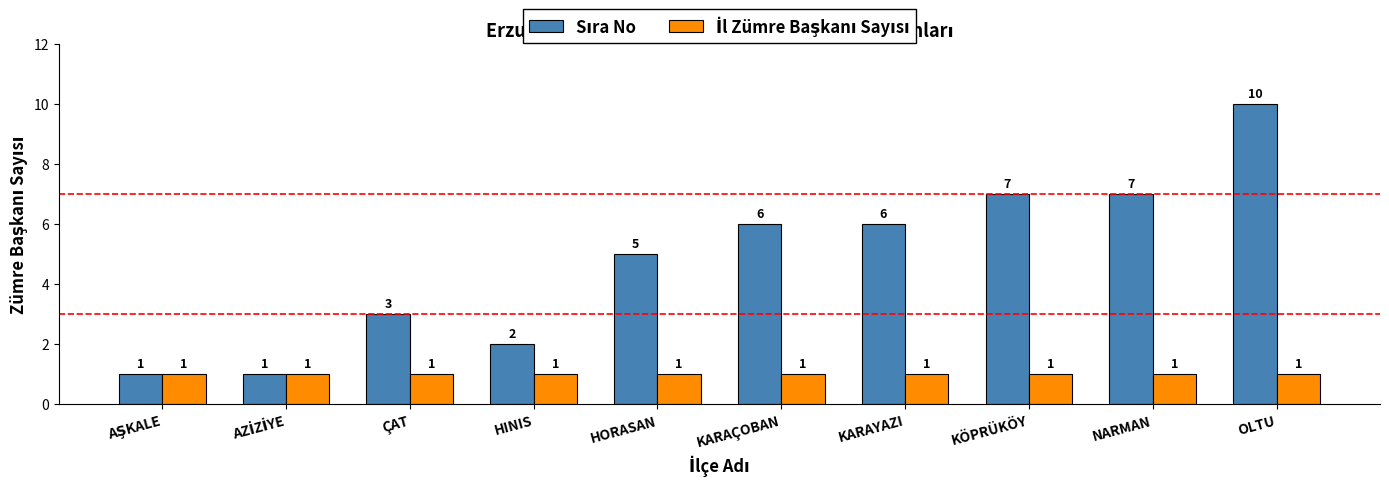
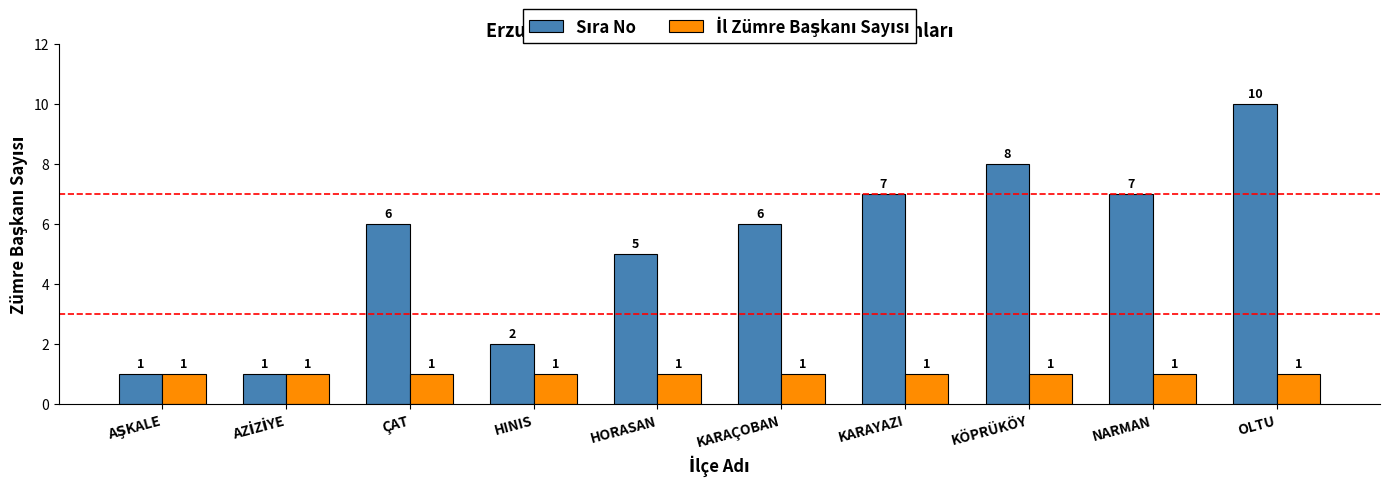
Sıra No, ÇAT: 3 -> 6
Sıra No, KARAYAZI: 6 -> 7
Sıra No, KÖPRÜKÖY: 7 -> 8
